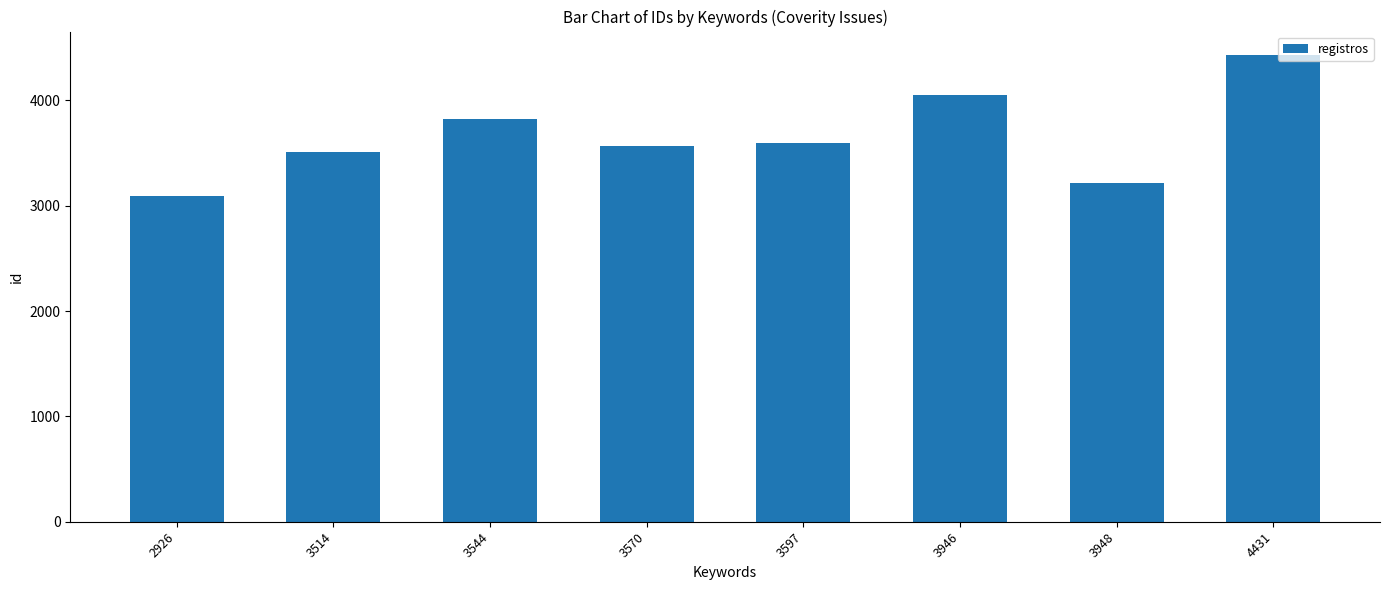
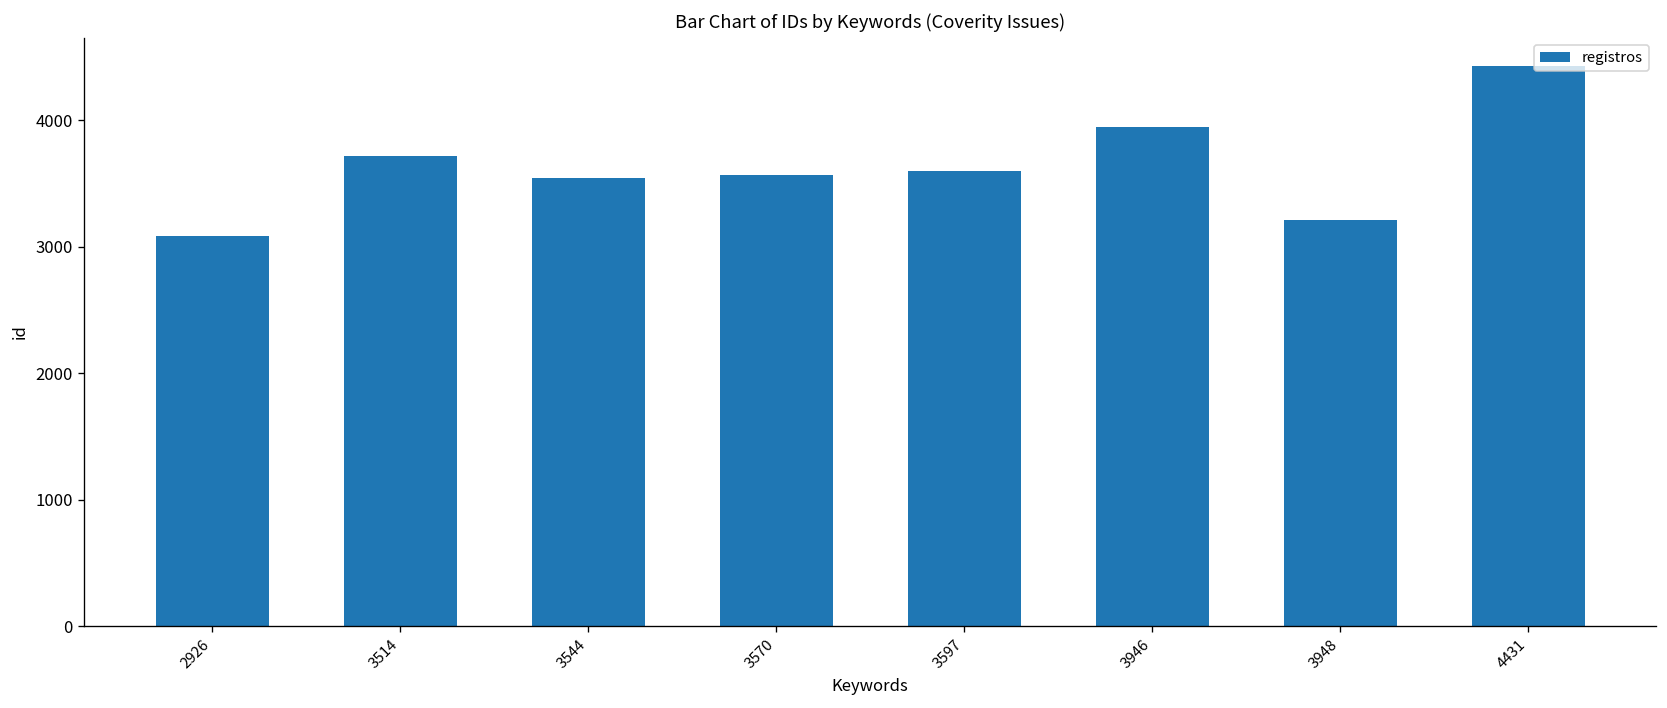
3514: 3510 -> 3720
3544: 3830 -> 3540
3946: 4050 -> 3950
